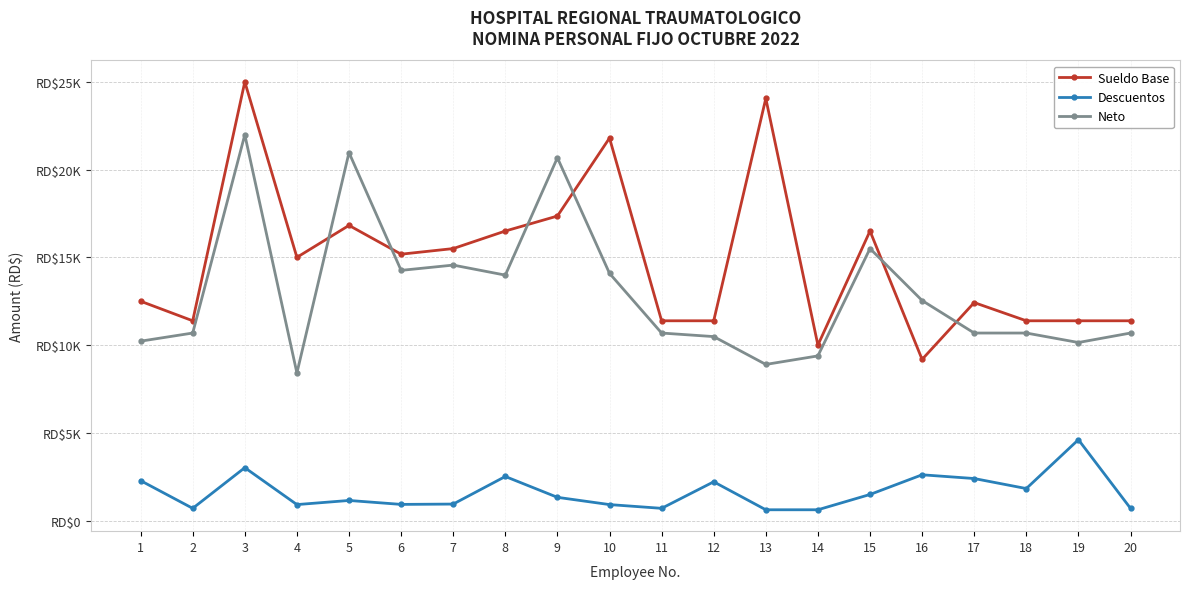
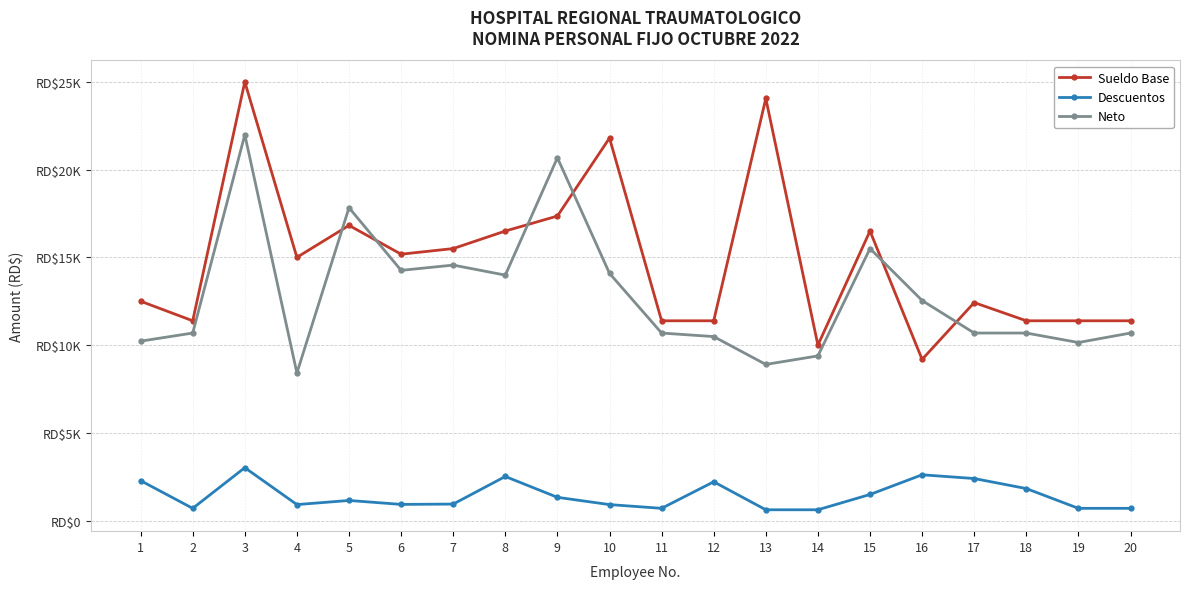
Neto, 5: RD$21000 -> RD$17800
Descuentos, 19: RD$4600 -> RD$700
